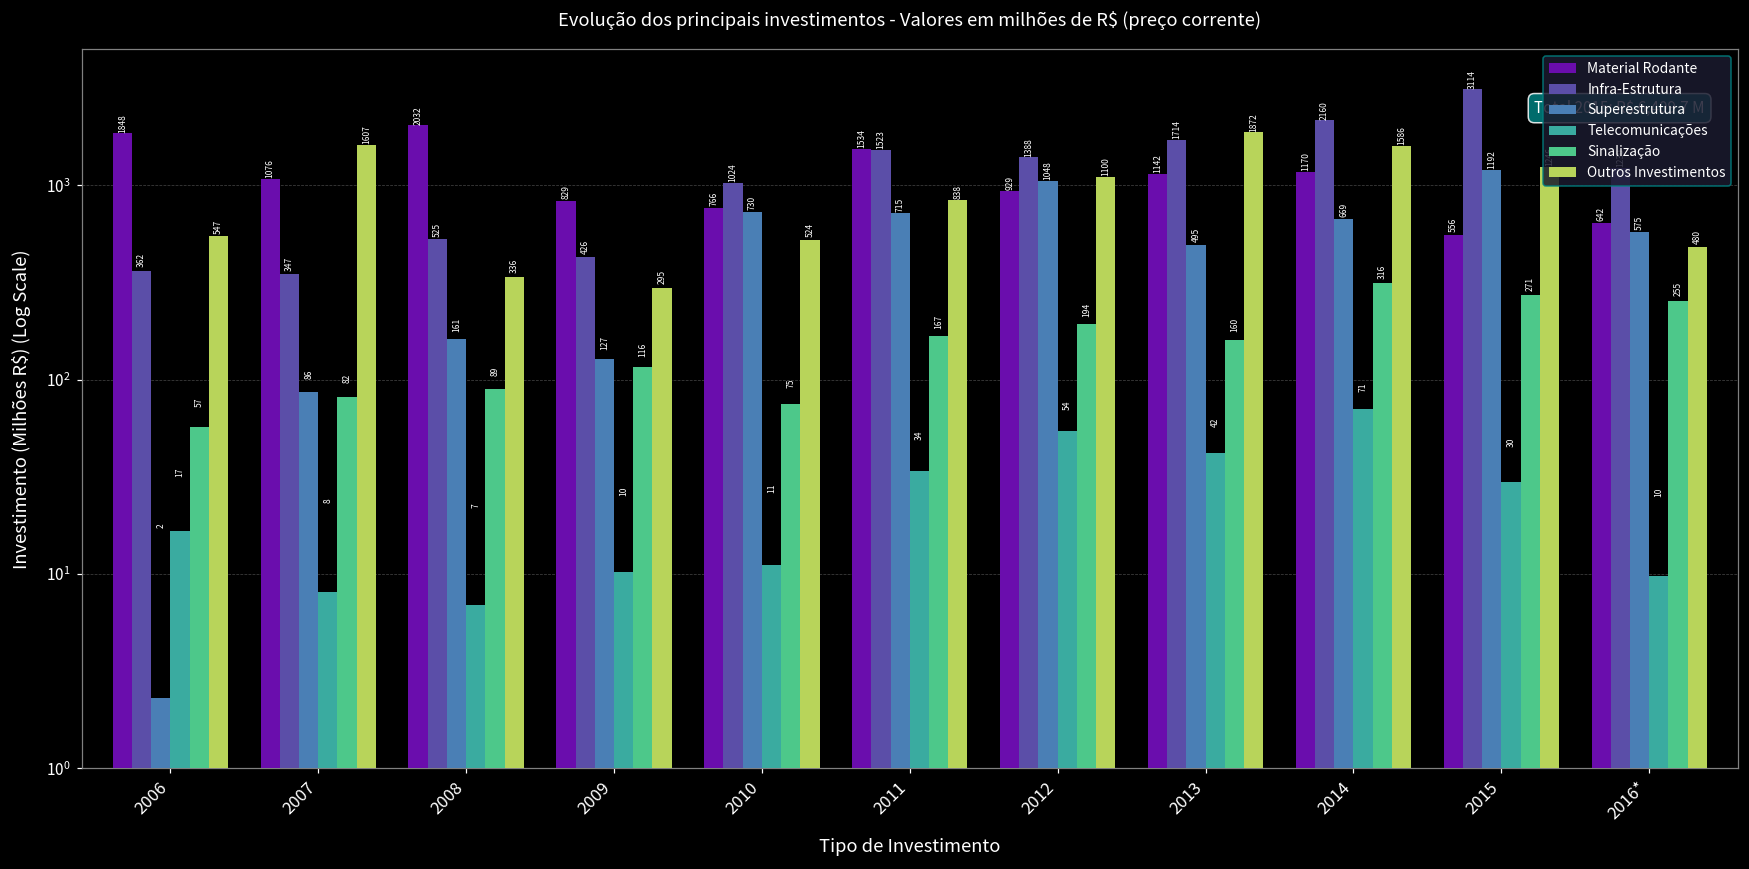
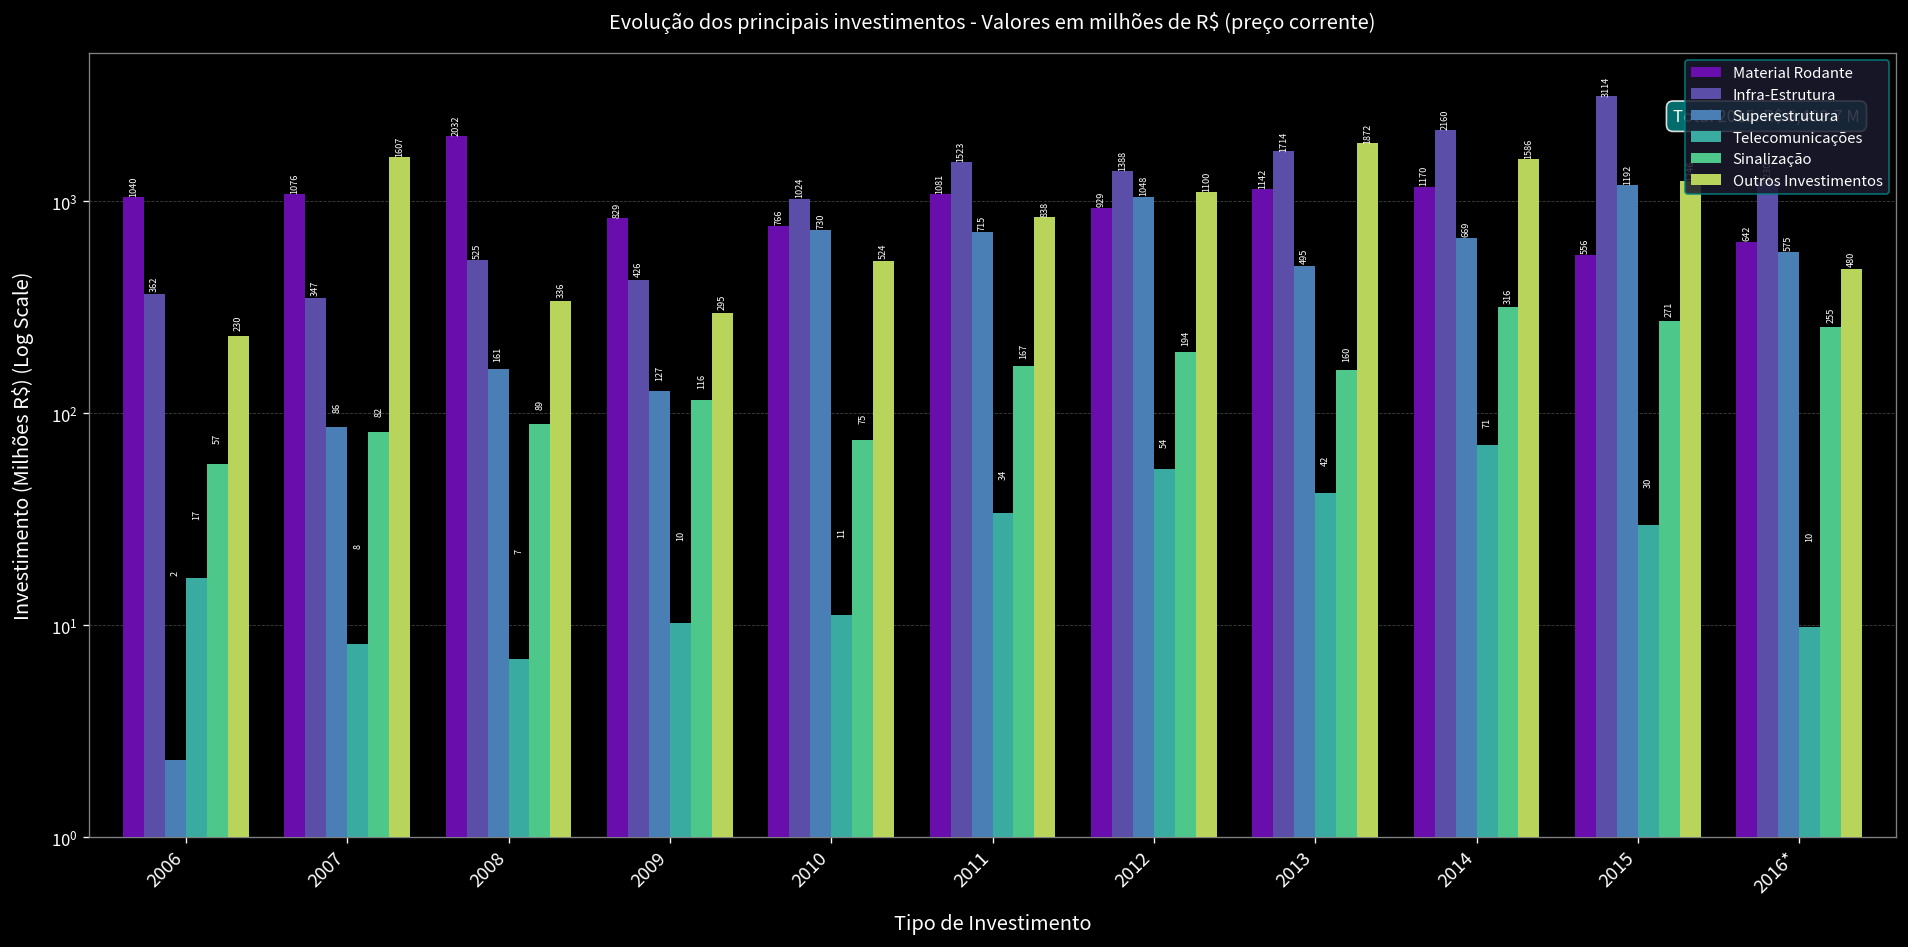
Material Rodante, 2006: 1848 -> 1040
Outros Investimentos, 2006: 547 -> 230
Material Rodante, 2011: 1534 -> 1081
